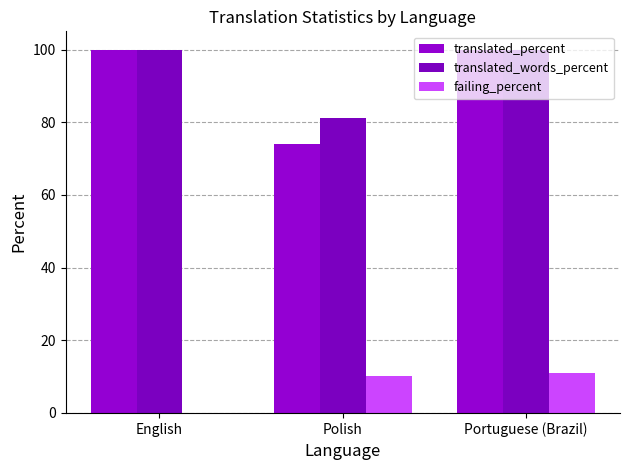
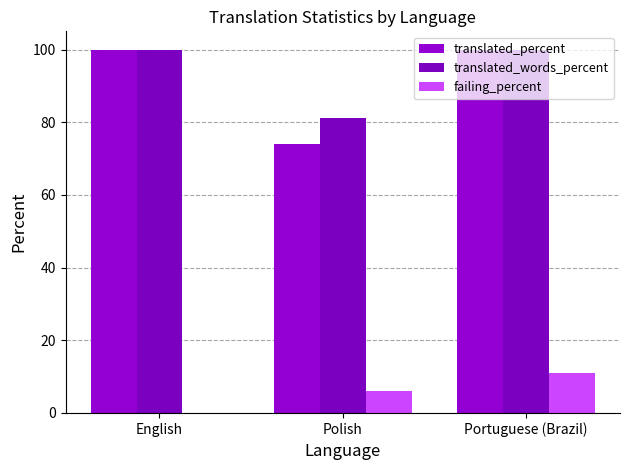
failing_percent, Polish: 10 -> 6
